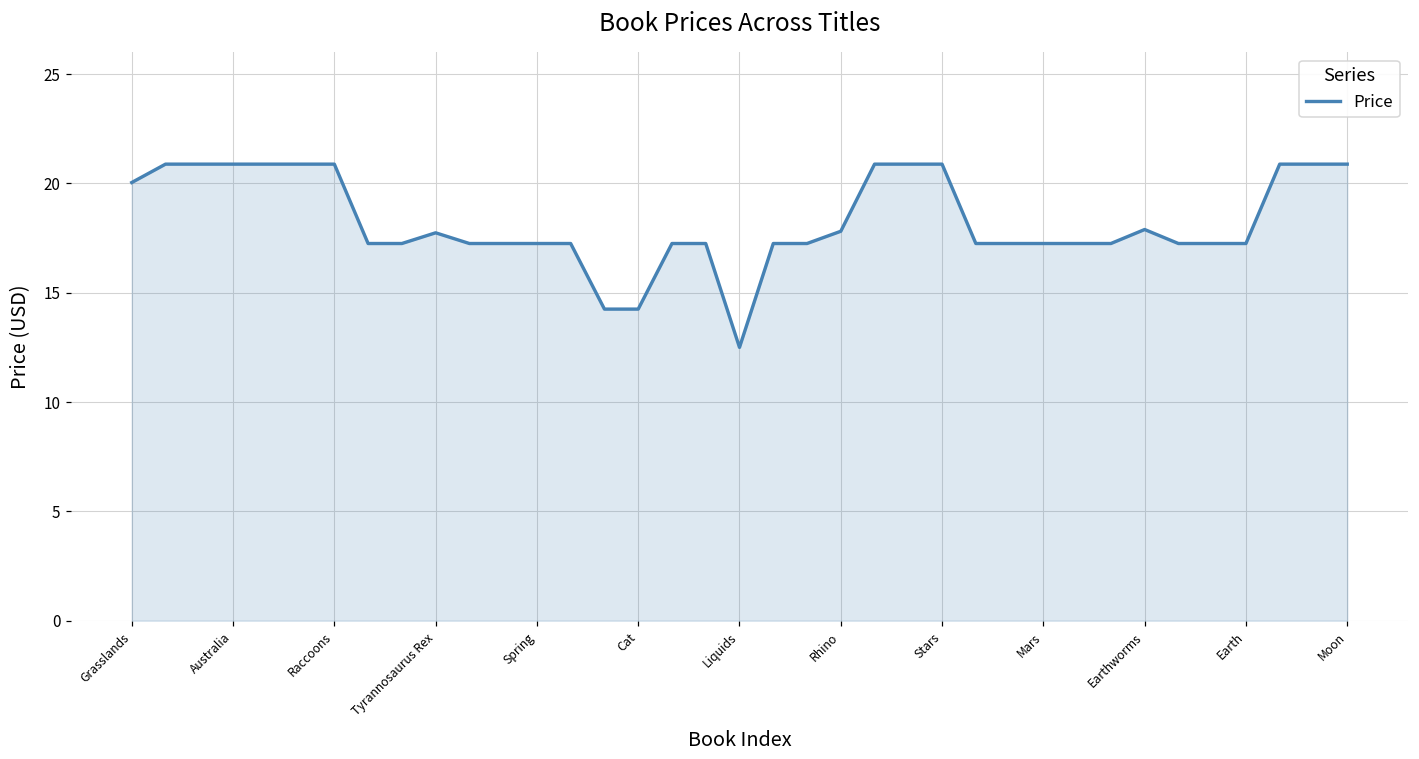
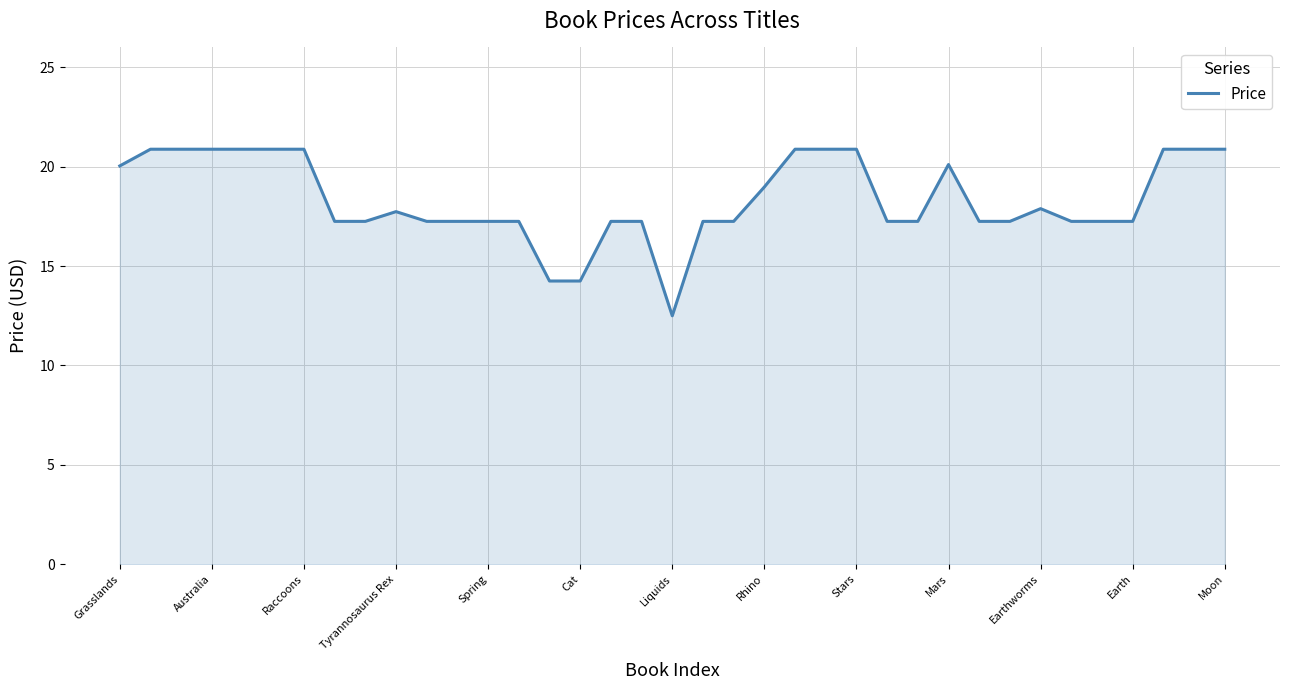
Rhino: 17.8 -> 19.0
Mars: 17.3 -> 20.1
